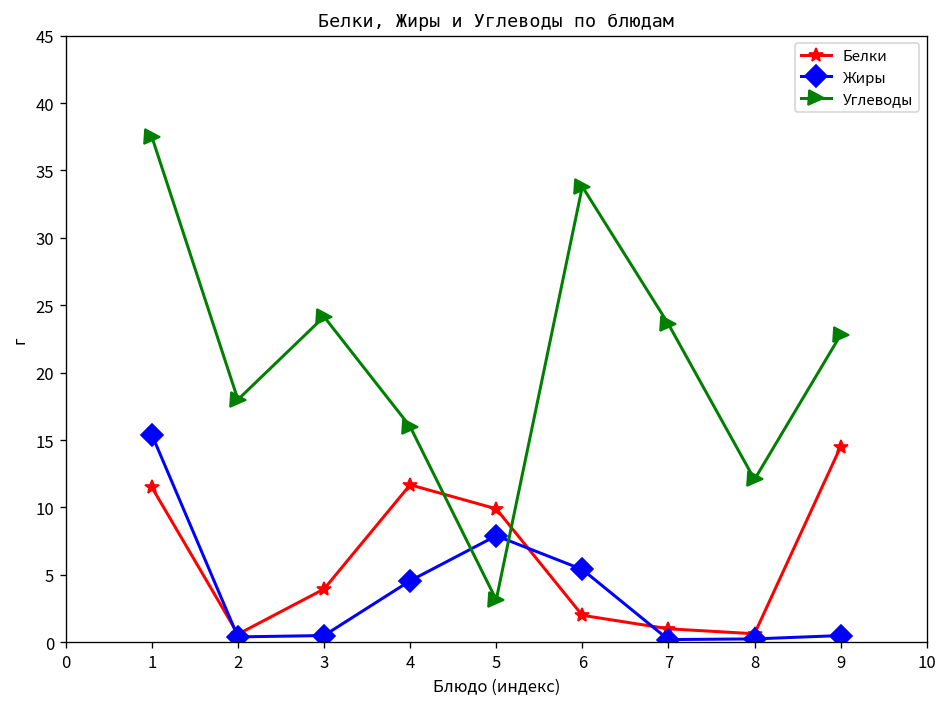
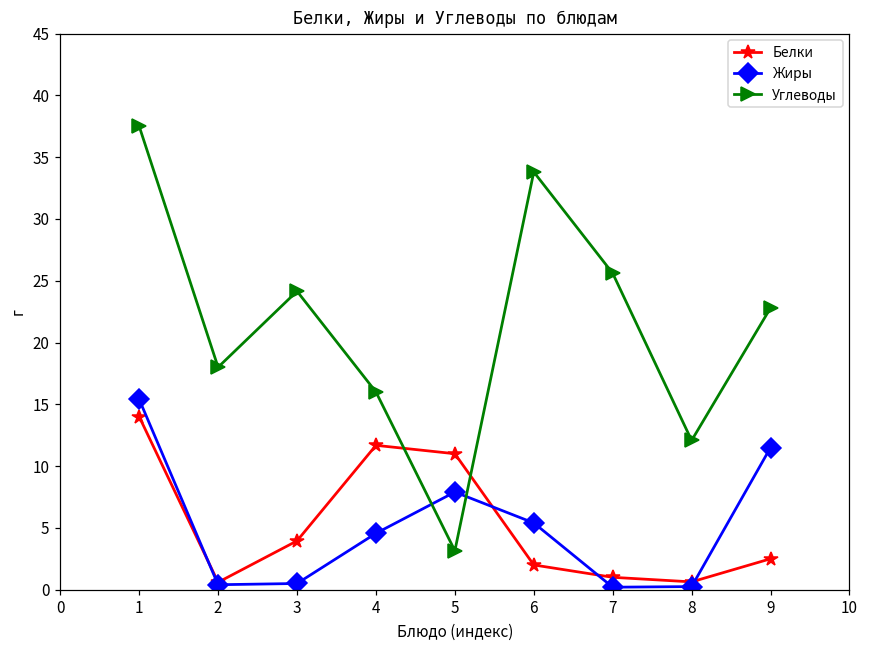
Белки, 1: 11.5 -> 14.0
Белки, 5: 9.9 -> 11.0
Углеводы, 7: 23.6 -> 25.6
Белки, 9: 14.5 -> 2.5
Жиры, 9: 0.5 -> 11.5
